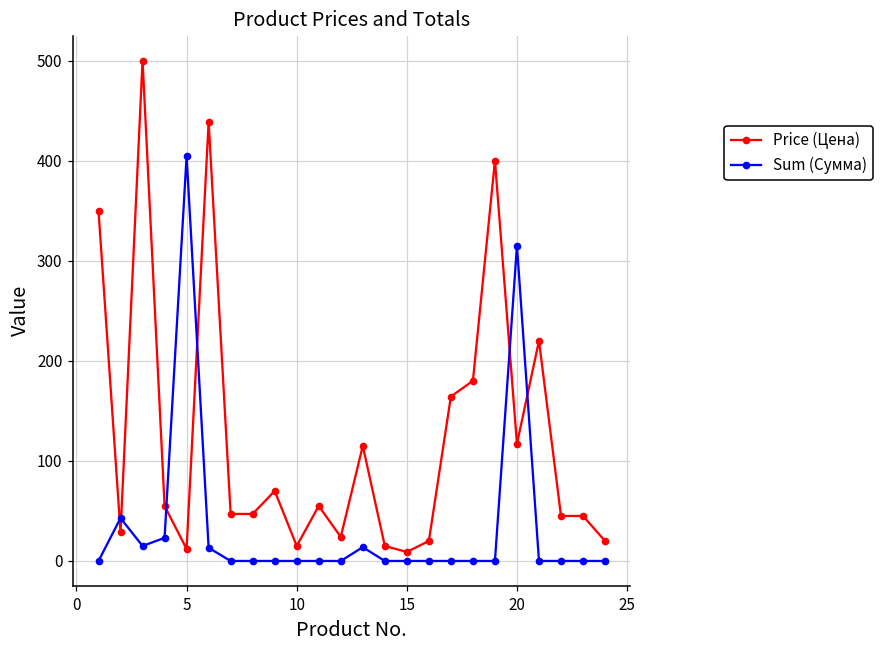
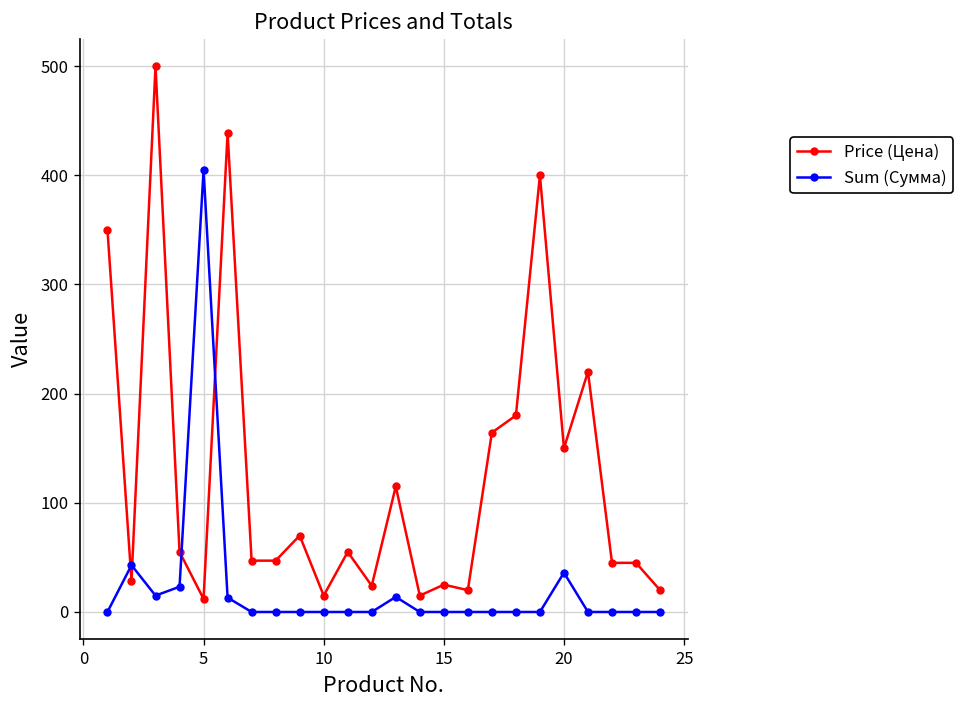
Price (Цена), 15: 10 -> 30
Price (Цена), 20: 120 -> 150
Sum (Сумма), 20: 320 -> 40
